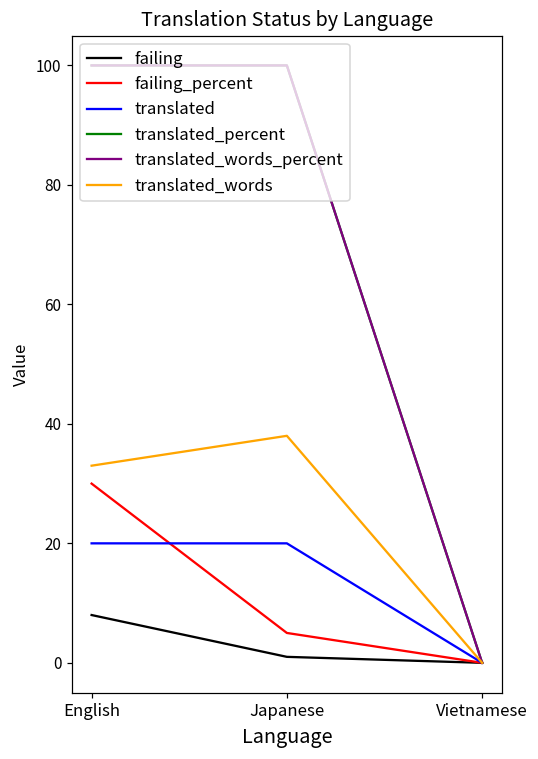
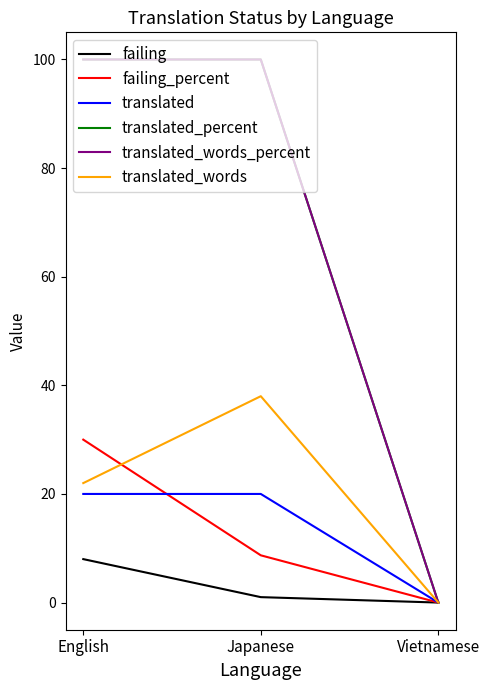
translated_words, English: 33 -> 22
failing_percent, Japanese: 5 -> 9
